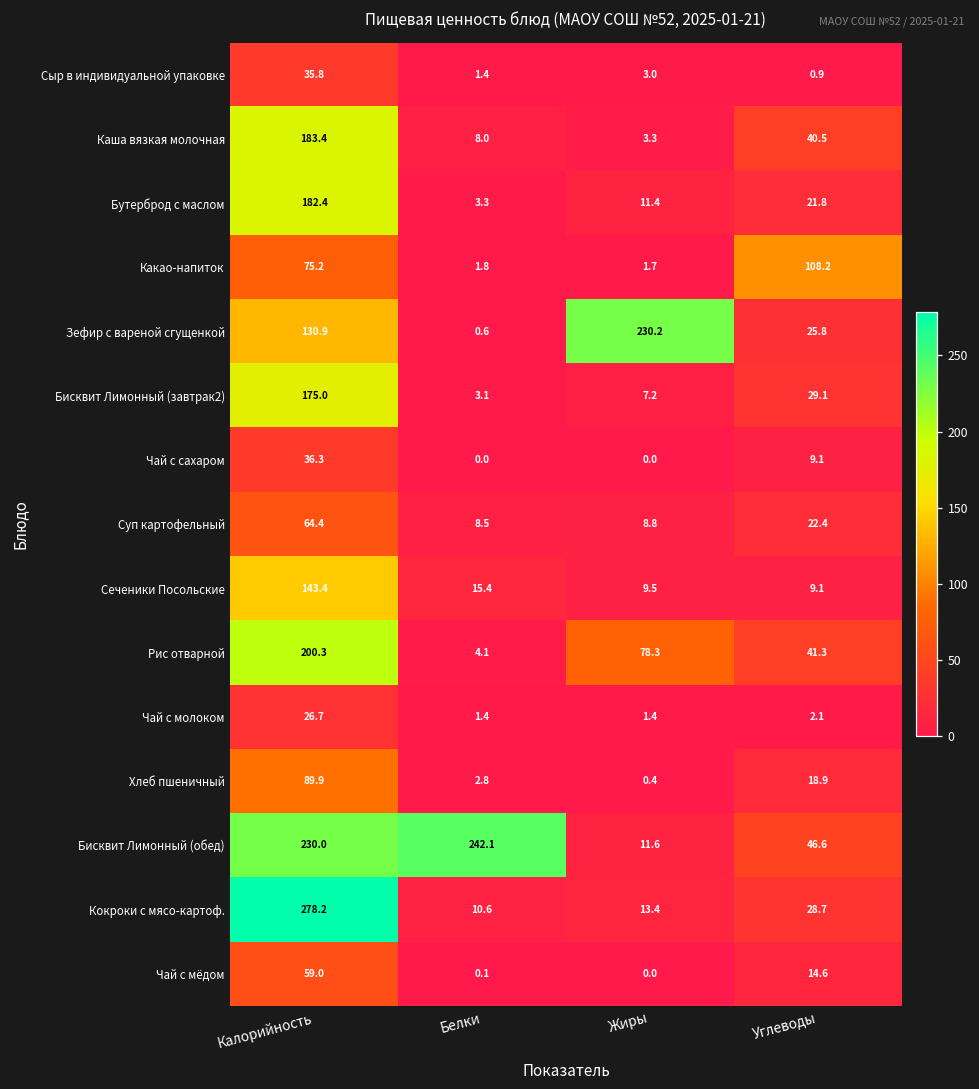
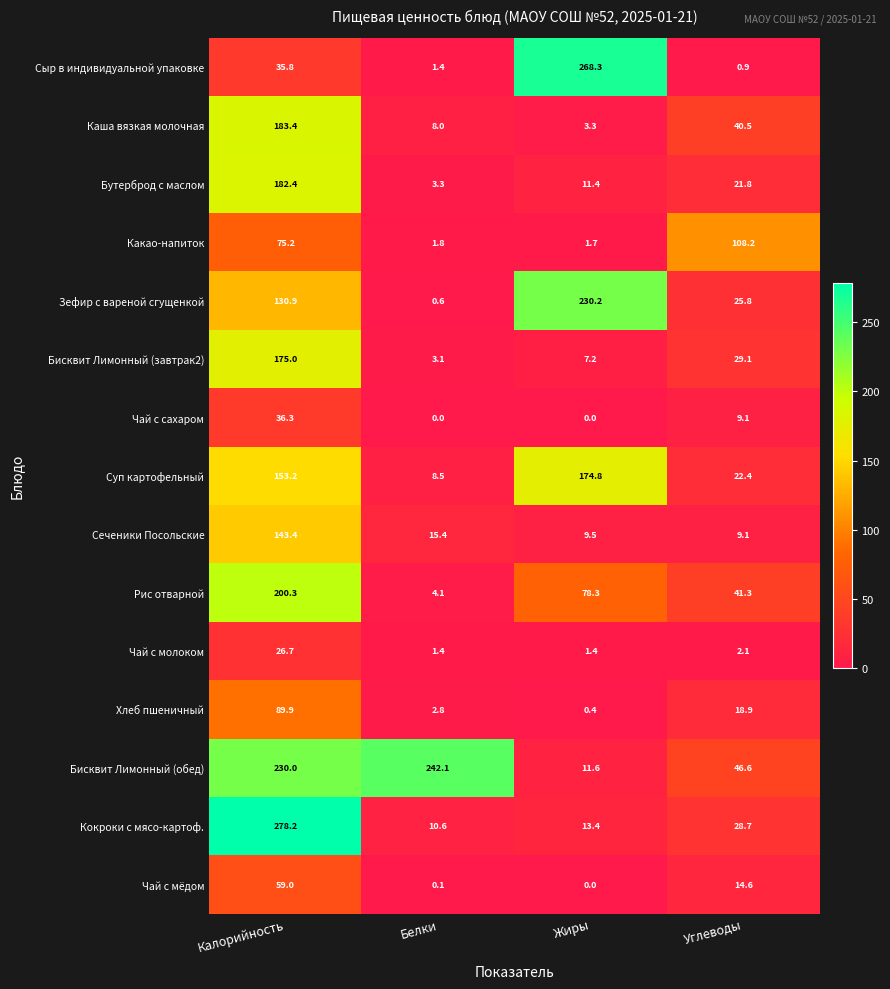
Сыр в индивидуальной упаковке, Жиры: 3.0 -> 268.3
Суп картофельный, Калорийность: 64.4 -> 153.2
Суп картофельный, Жиры: 8.8 -> 174.8
